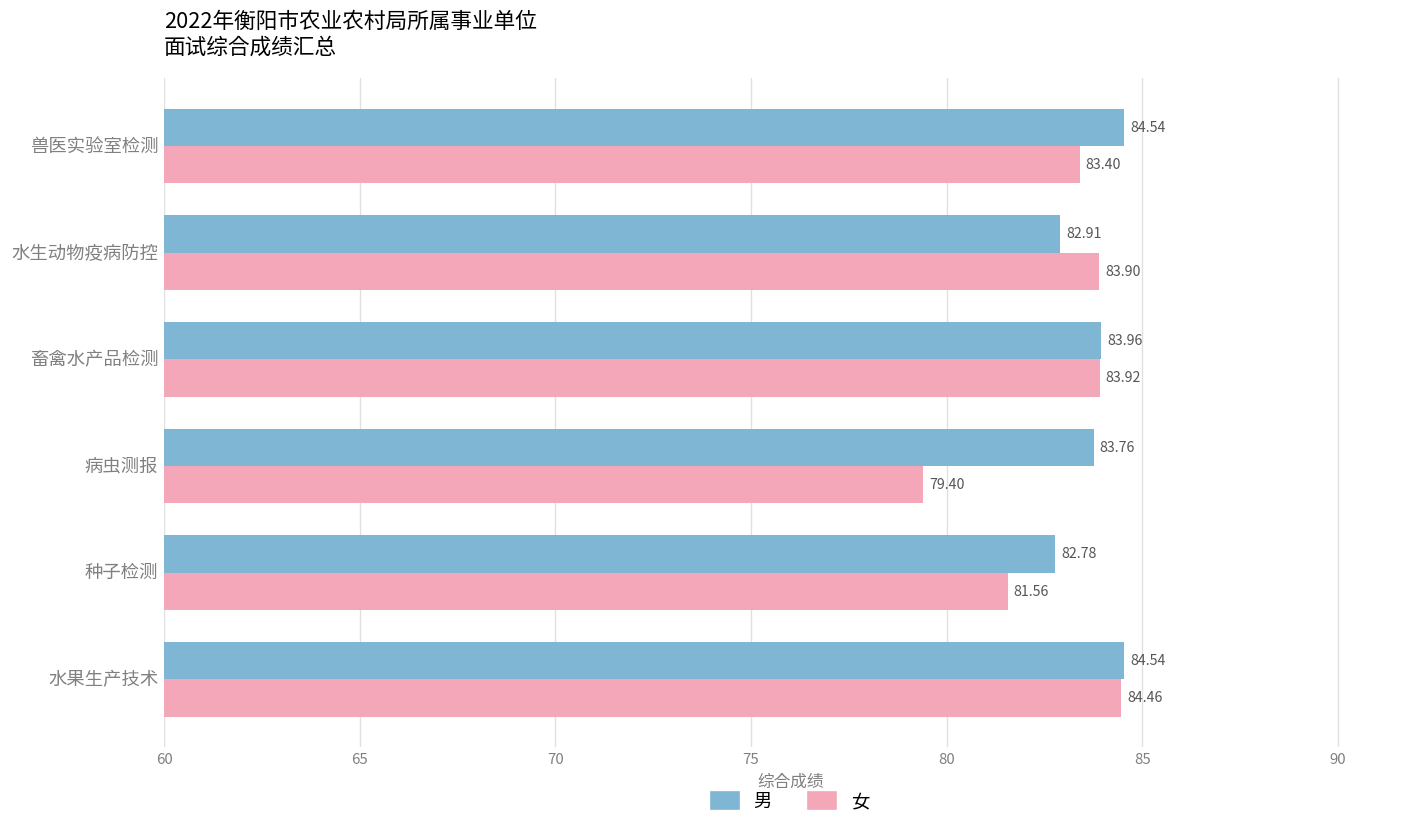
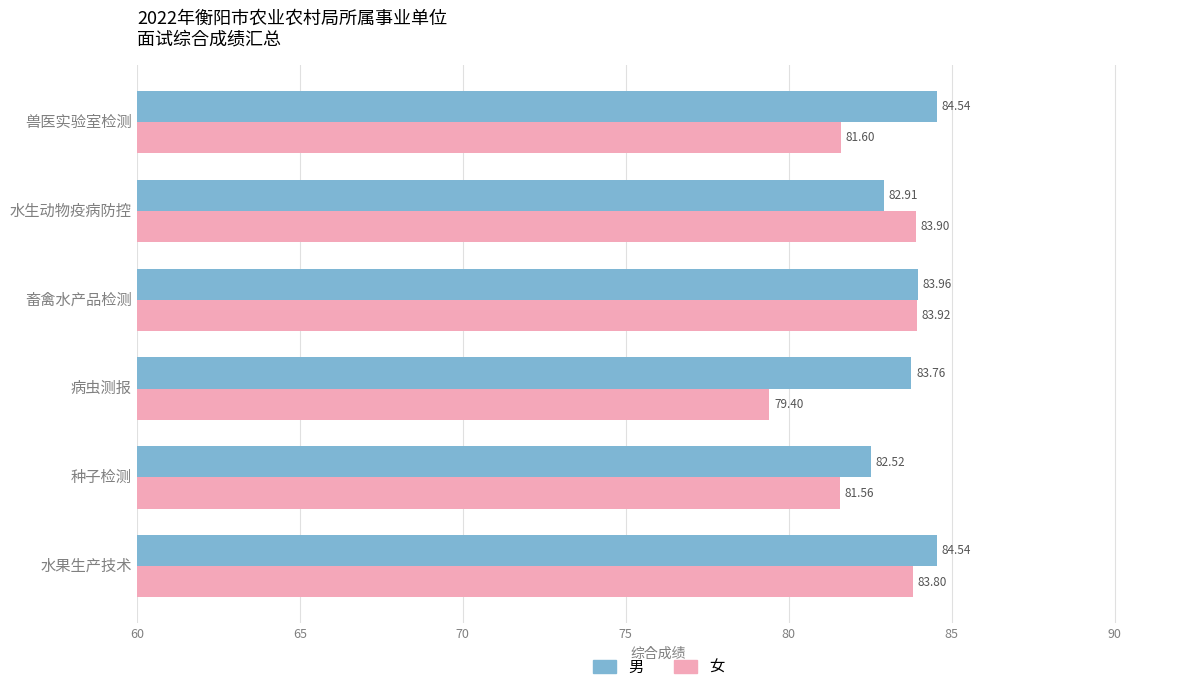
女, 兽医实验室检测: 83.40 -> 81.60
男, 种子检测: 82.78 -> 82.52
女, 水果生产技术: 84.46 -> 83.80
